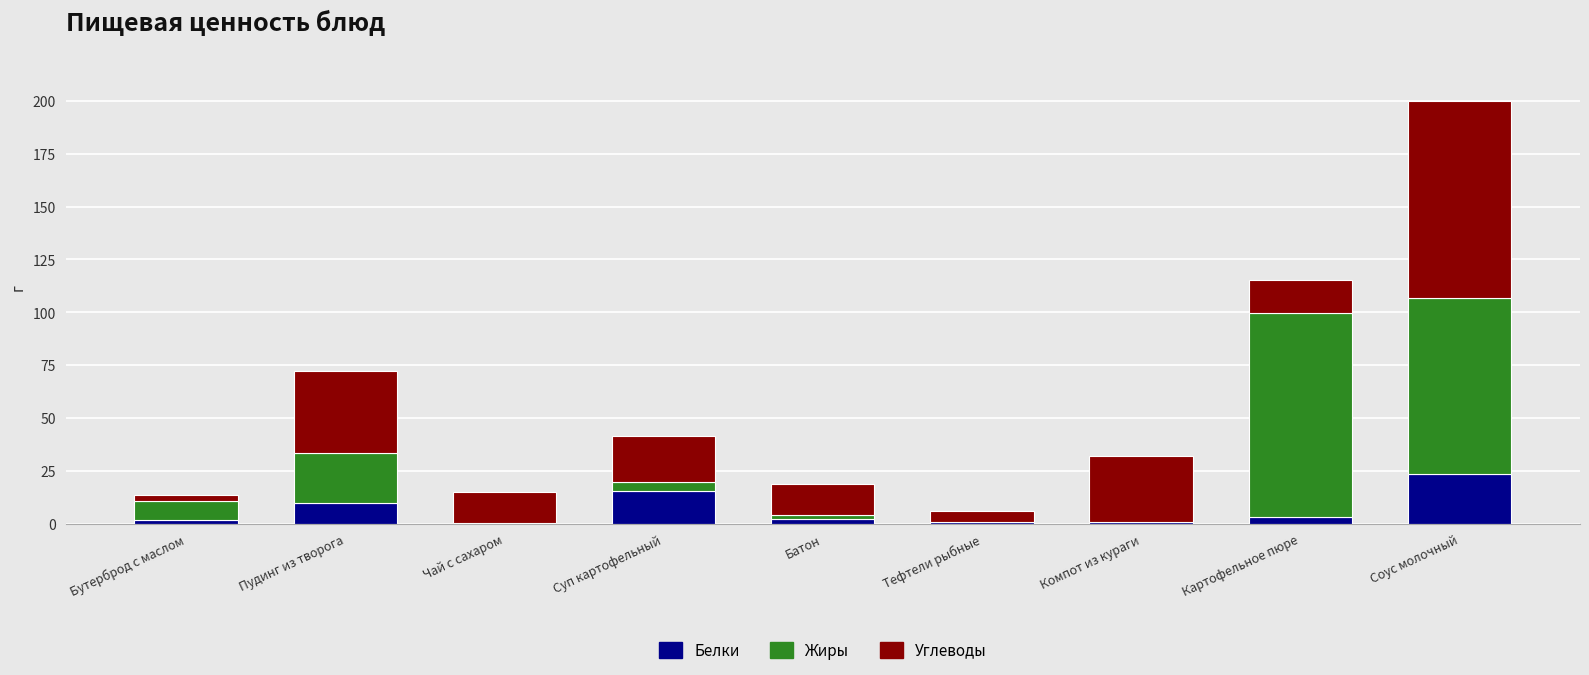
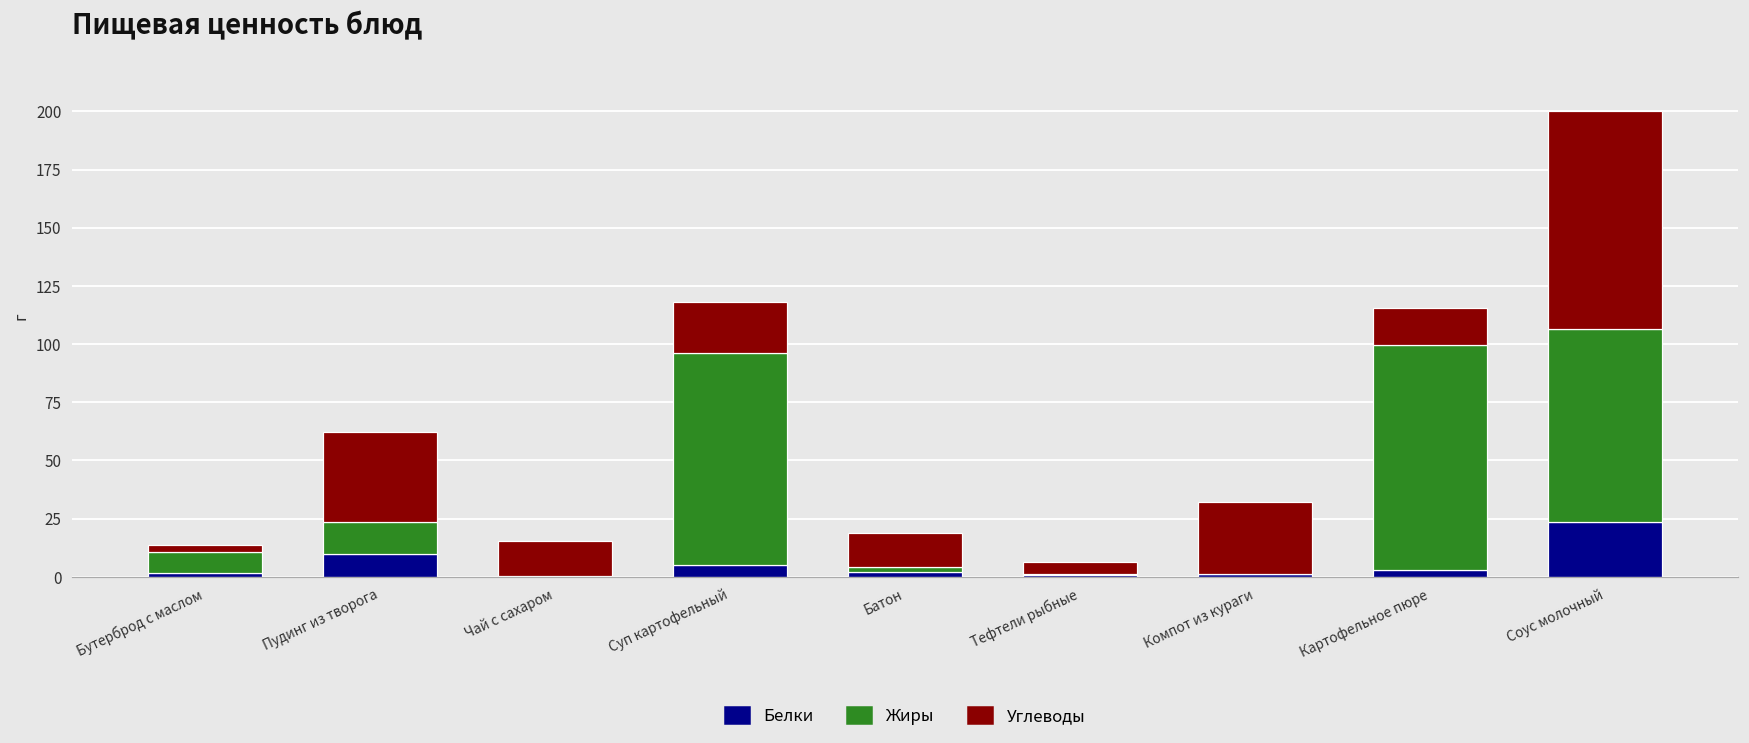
Жиры, Пудинг из творога: 24 -> 14
Белки, Суп картофельный: 16 -> 5
Жиры, Суп картофельный: 4 -> 91
